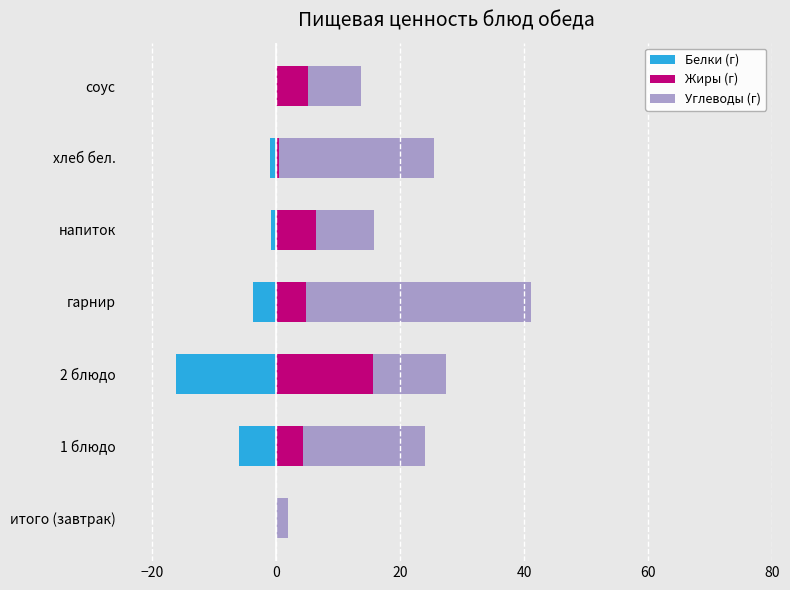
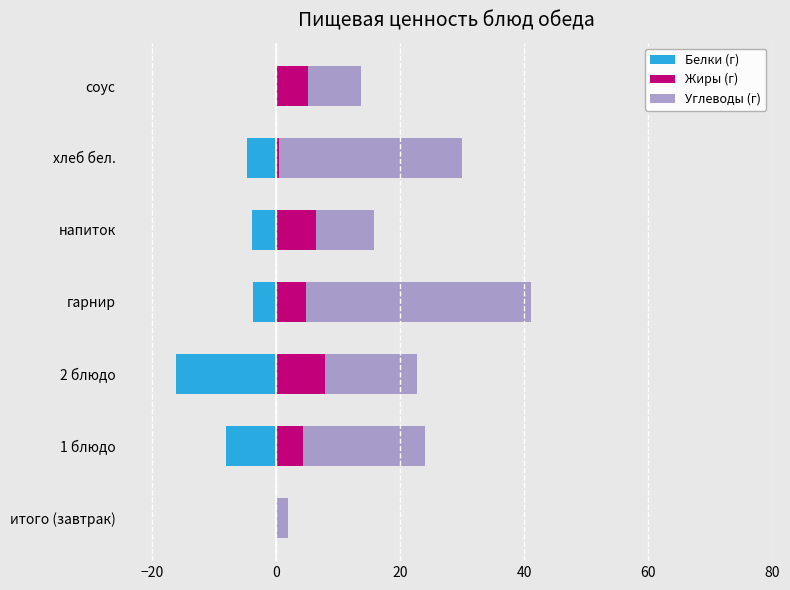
Белки (г), хлеб бел.: -1 -> -5
Углеводы (г), хлеб бел.: 25 -> 30
Белки (г), напиток: -1 -> -4
Жиры (г), 2 блюдо: 16 -> 8
Углеводы (г), 2 блюдо: 12 -> 15
Белки (г), 1 блюдо: -6 -> -8
